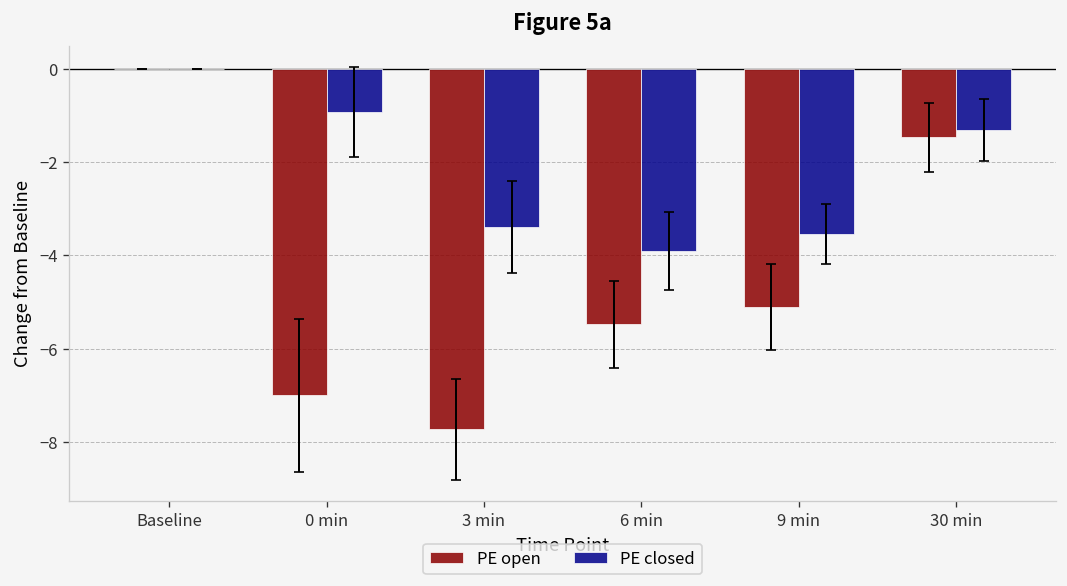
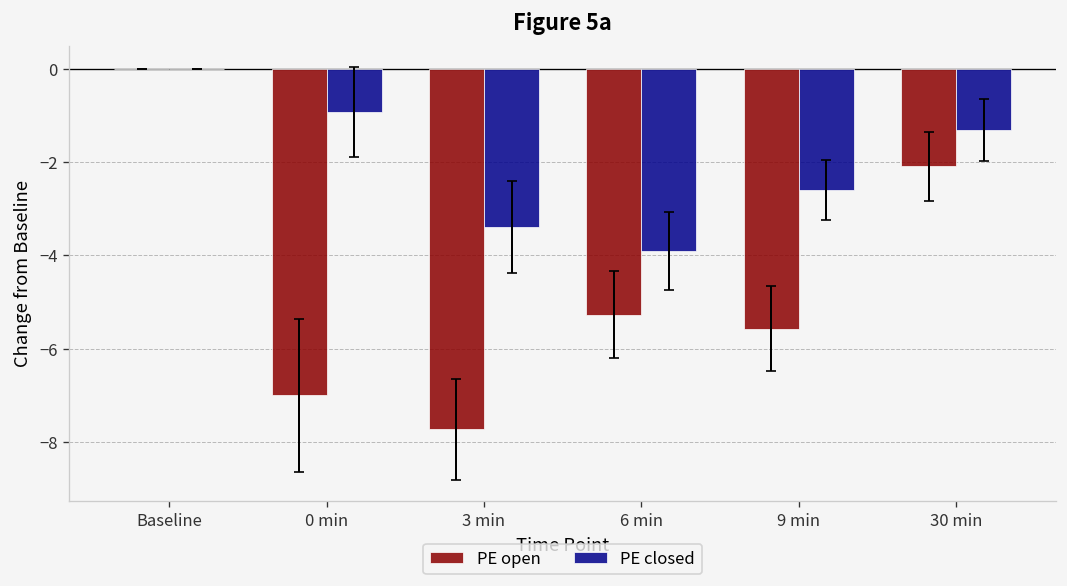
PE open, 6 min: -5.5 -> -5.3
PE open, 9 min: -5.1 -> -5.6
PE closed, 9 min: -3.5 -> -2.6
PE open, 30 min: -1.5 -> -2.1
